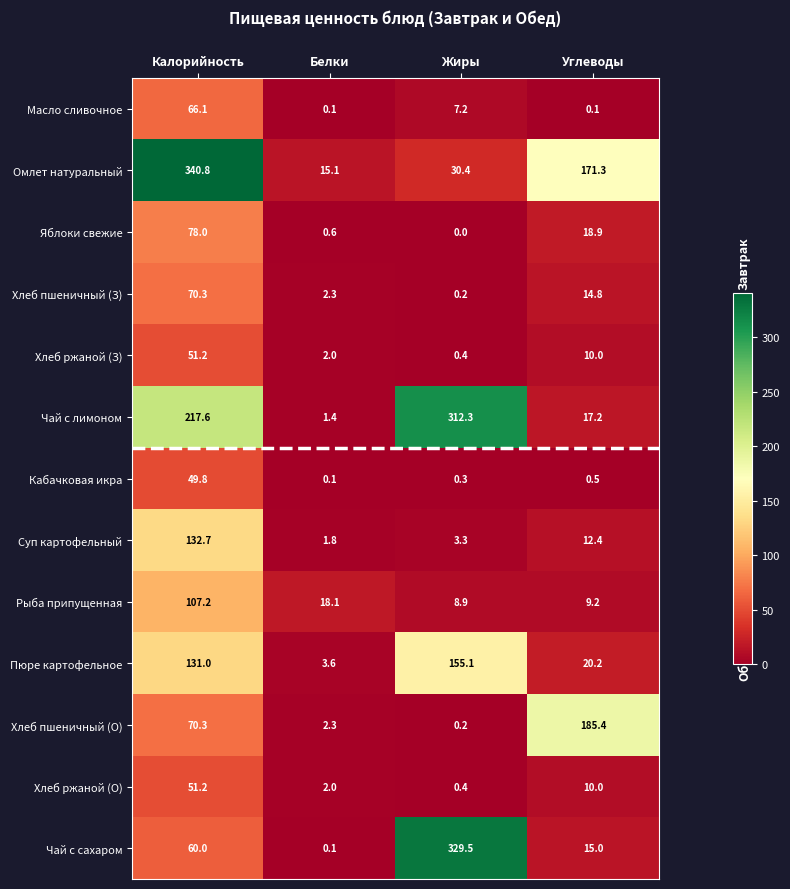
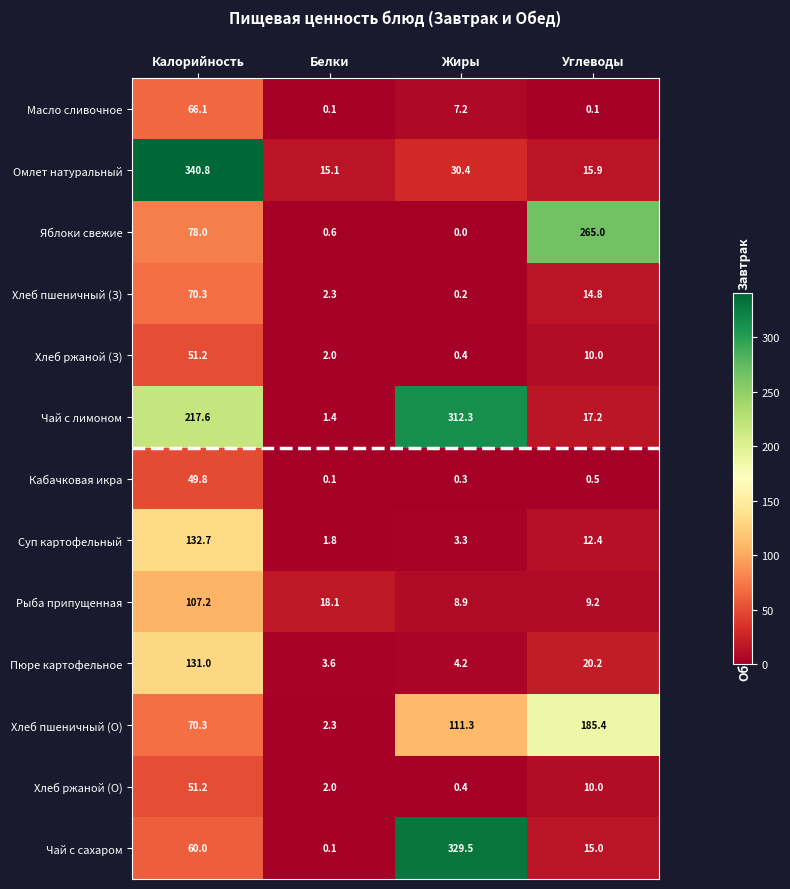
Омлет натуральный, Углеводы: 171.3 -> 15.9
Яблоки свежие, Углеводы: 18.9 -> 265.0
Пюре картофельное, Жиры: 155.1 -> 4.2
Хлеб пшеничный (О), Жиры: 0.2 -> 111.3
